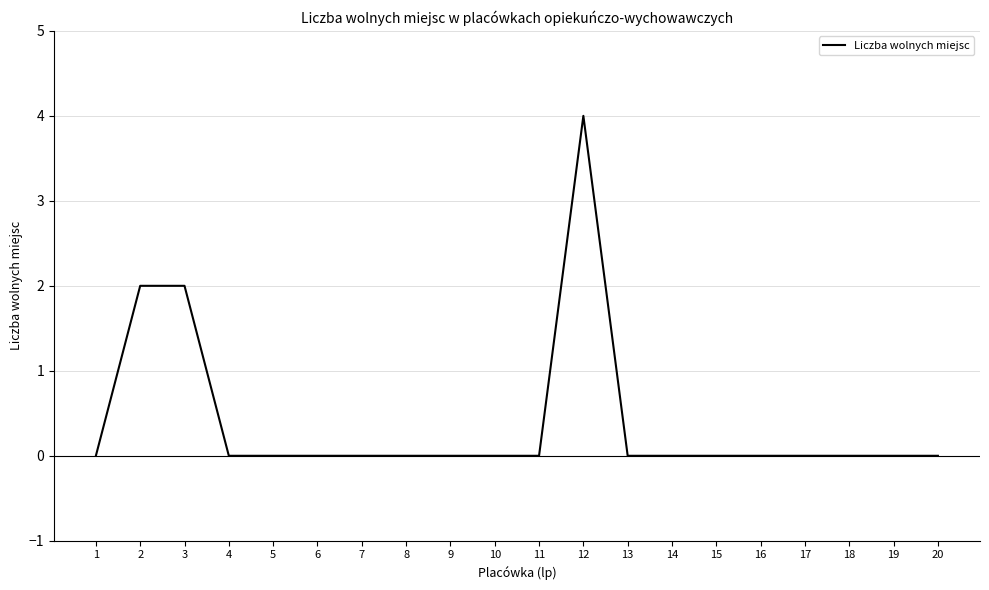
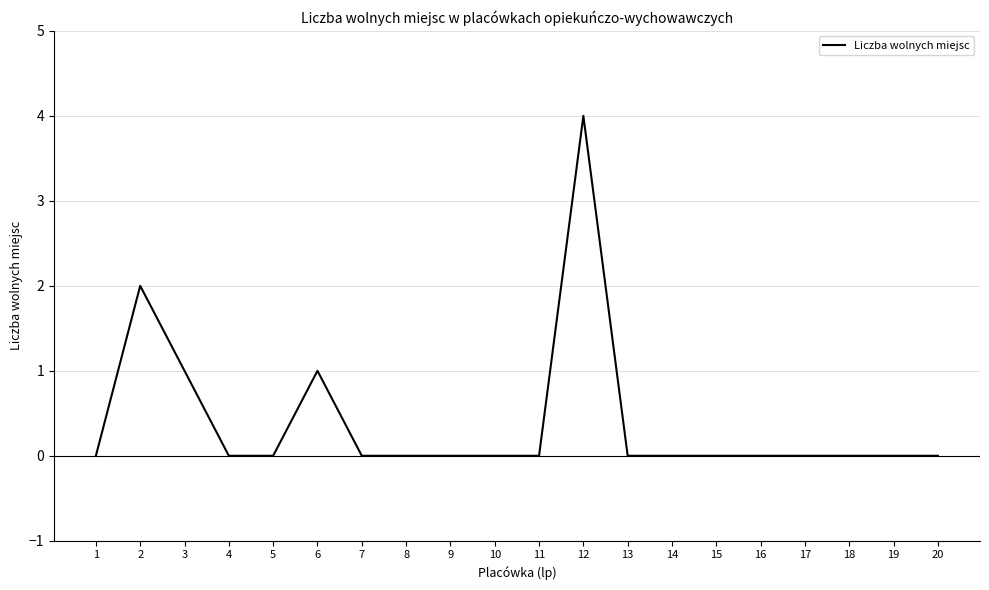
3: 2 -> 1
6: 0 -> 1
